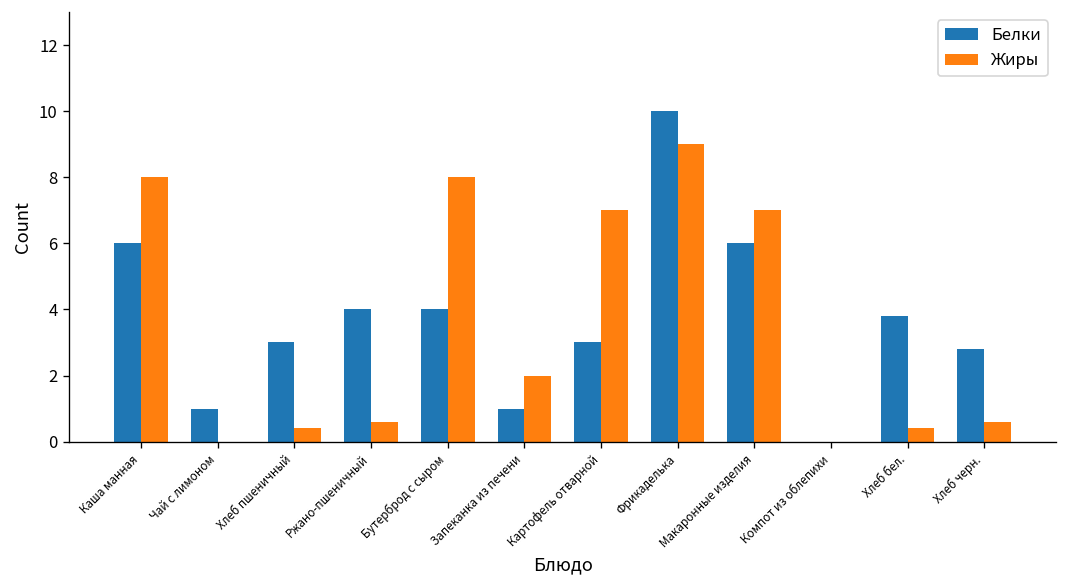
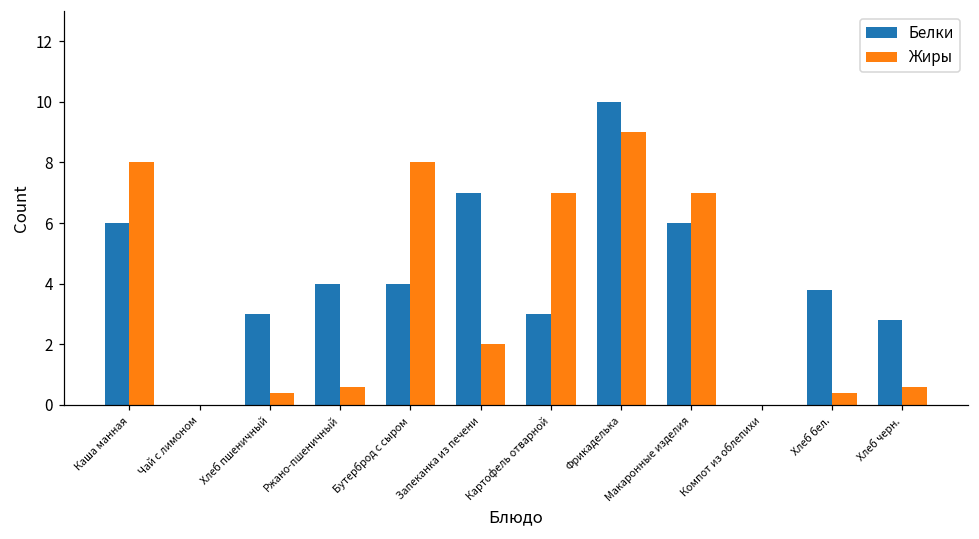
Белки, Чай с лимоном: 1 -> 0
Белки, Запеканка из печени: 1 -> 7
